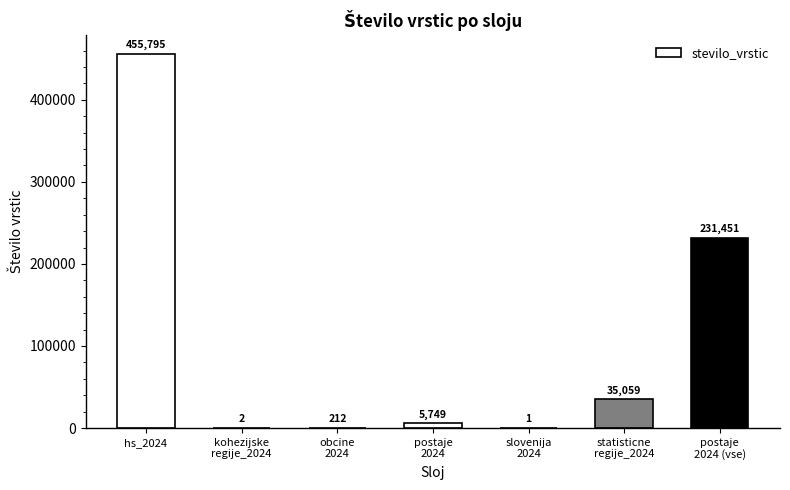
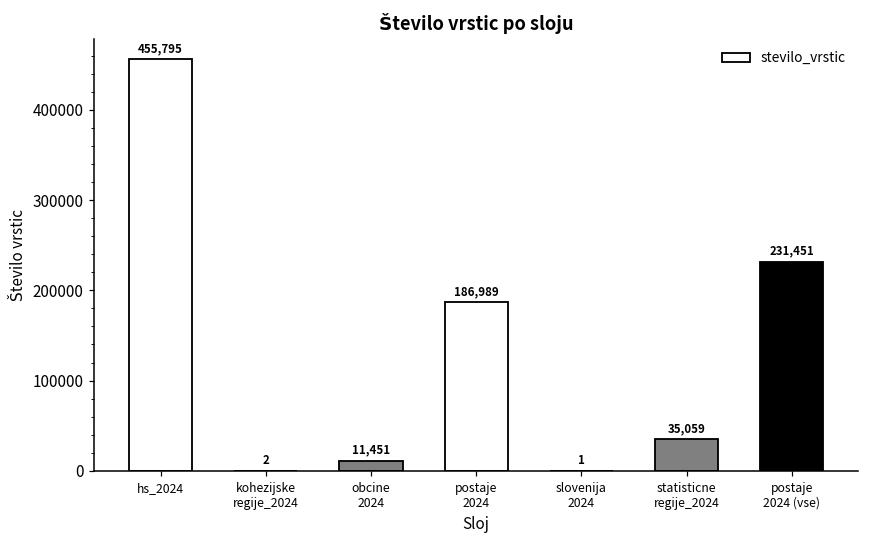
obcine 2024: 212 -> 11,451
postaje 2024: 5,749 -> 186,989
